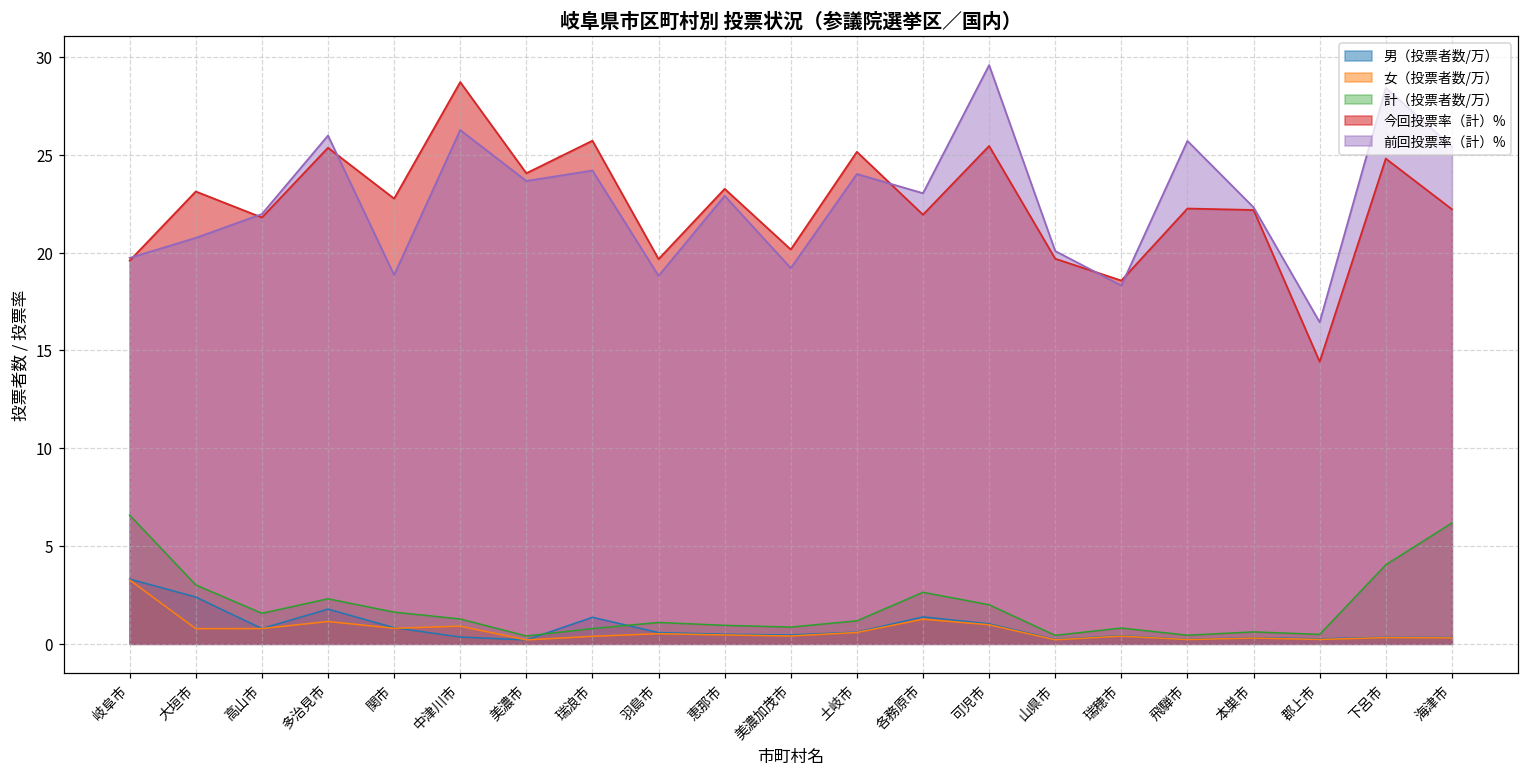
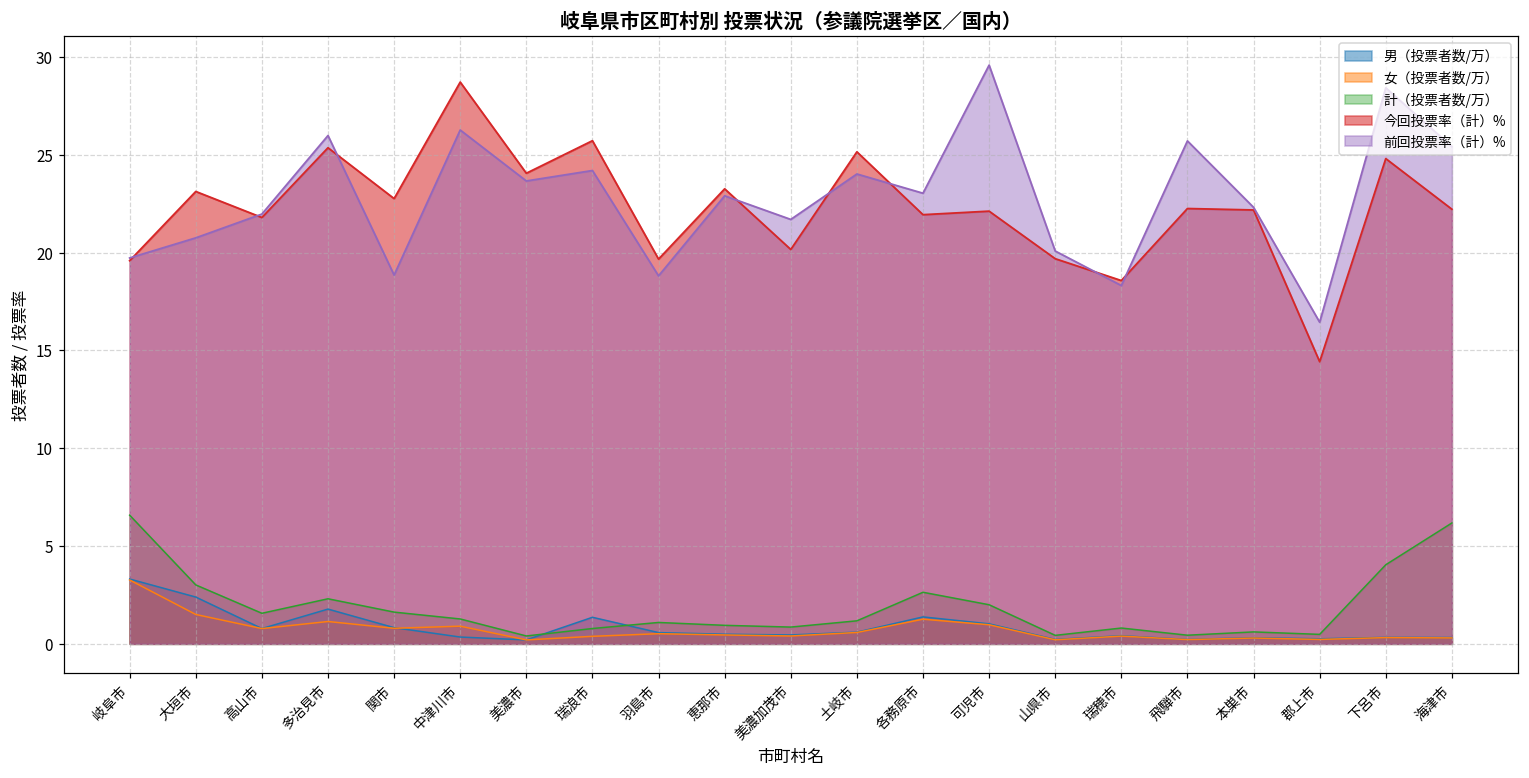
女（投票者数/万）, 大垣市: 0.8 -> 1.5
前回投票率（計）%, 美濃加茂市: 19.2 -> 21.7
今回投票率（計）%, 可児市: 25.4 -> 22.1
